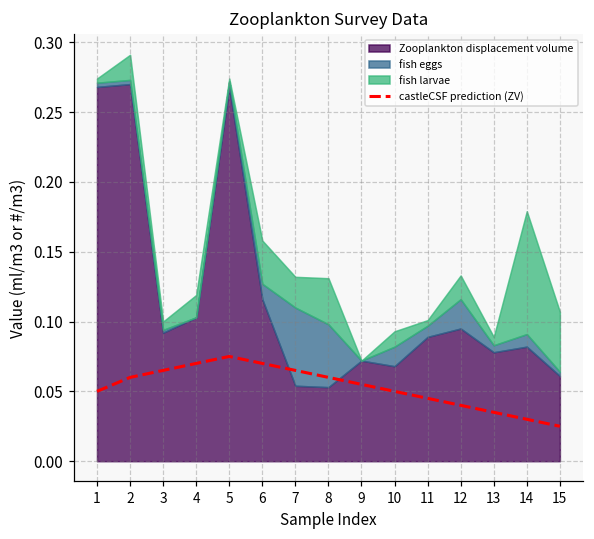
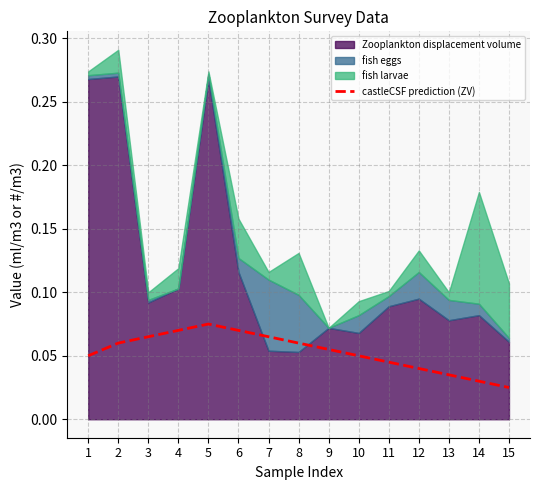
fish larvae, 7: 0.022 -> 0.006
fish eggs, 13: 0.005 -> 0.016
